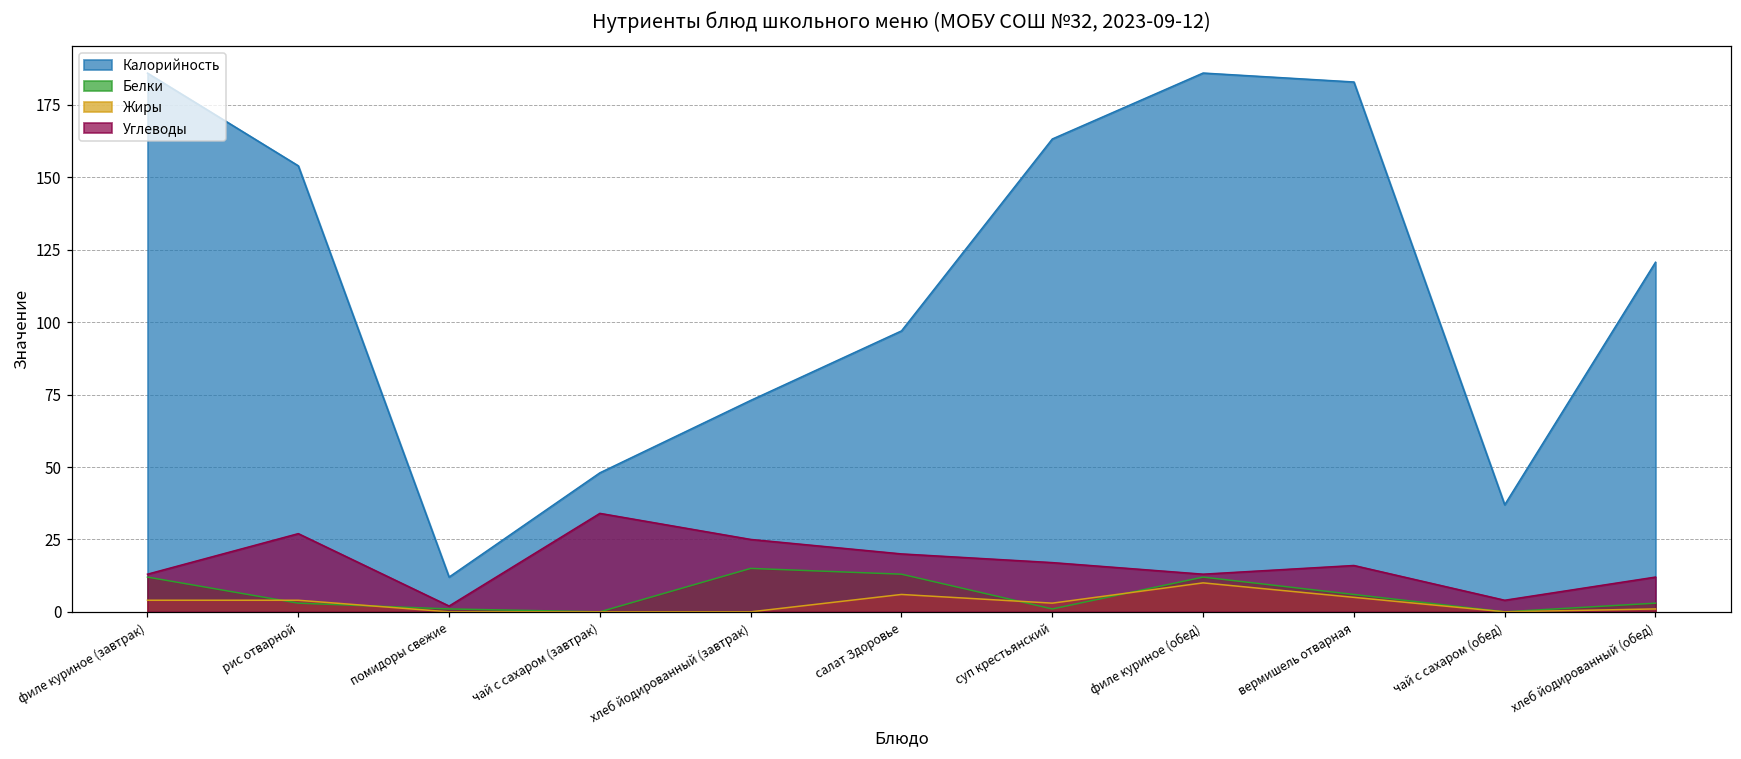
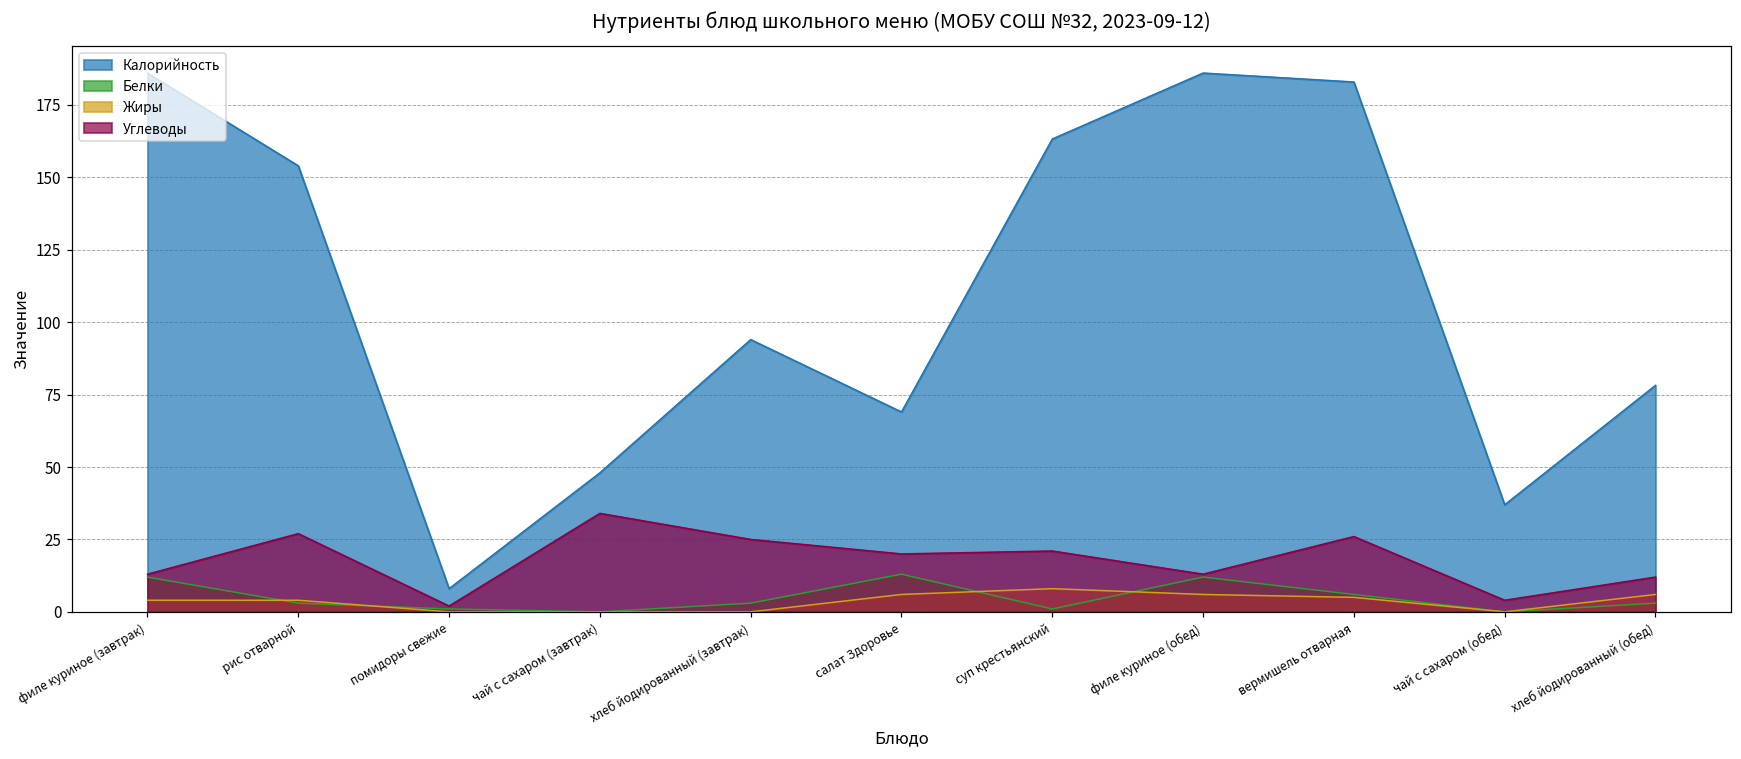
Калорийность, помидоры свежие: 12 -> 8
Калорийность, хлеб йодированный (завтрак): 73 -> 94
Белки, хлеб йодированный (завтрак): 15 -> 3
Калорийность, салат Здоровье: 97 -> 69
Жиры, суп крестьянский: 3 -> 8
Углеводы, суп крестьянский: 17 -> 21
Жиры, филе куриное (обед): 10 -> 6
Углеводы, вермишель отварная: 16 -> 26
Калорийность, хлеб йодированный (обед): 121 -> 78
Жиры, хлеб йодированный (обед): 1 -> 6
